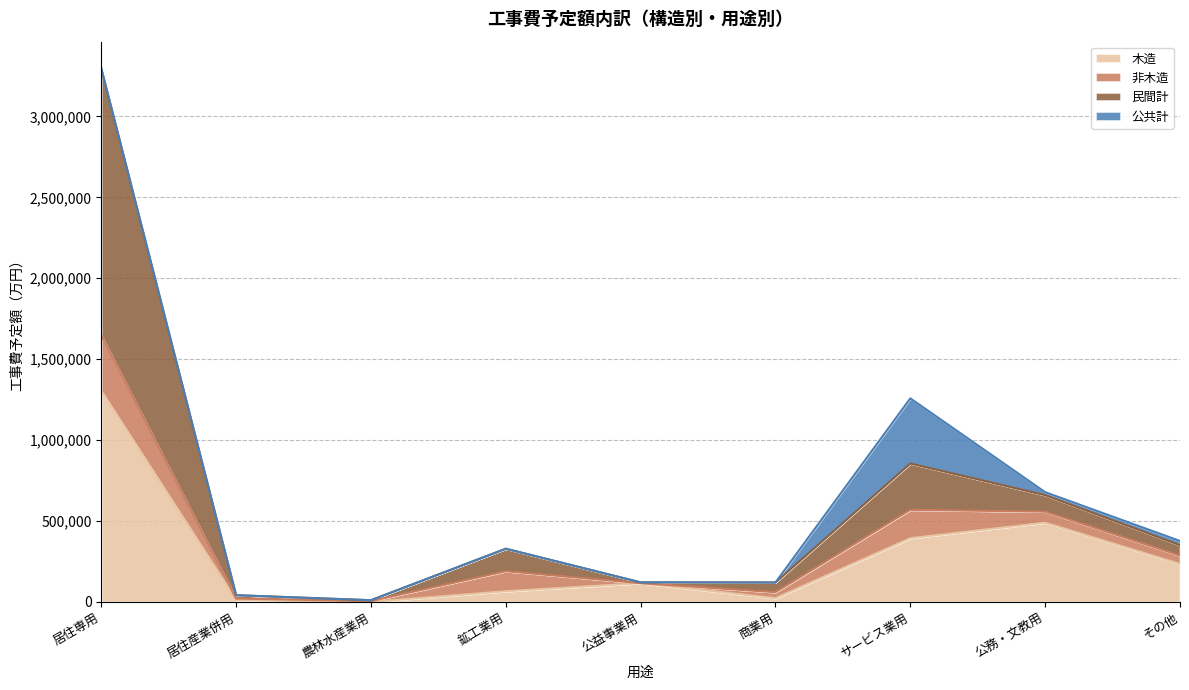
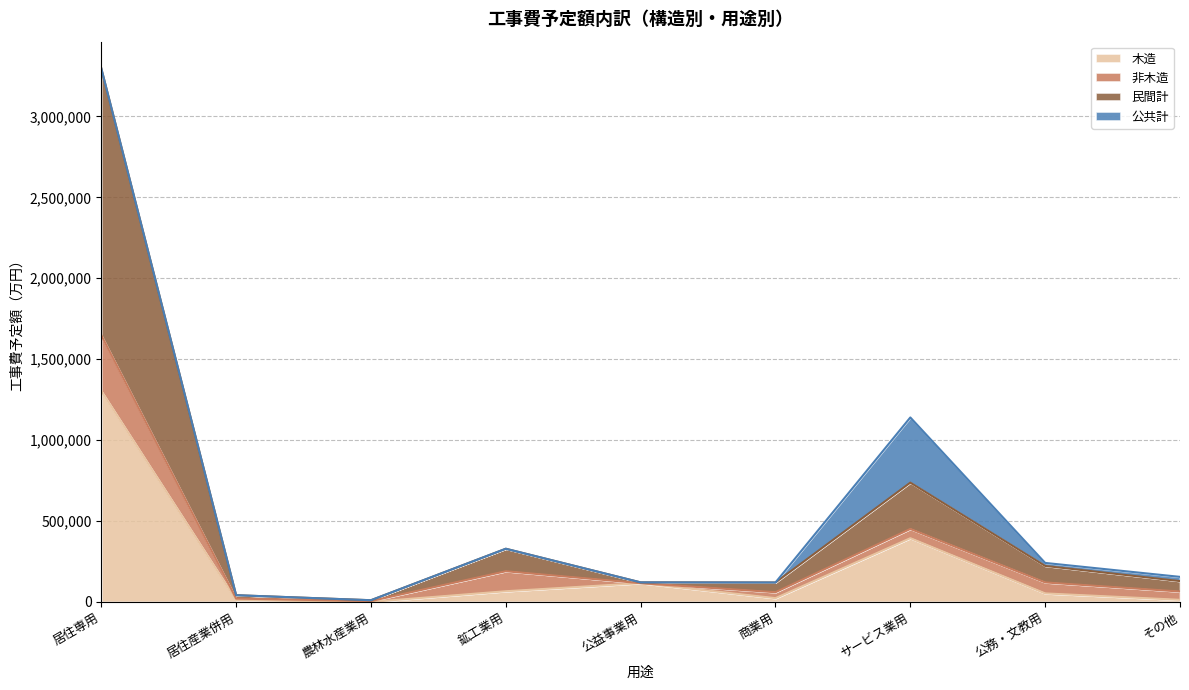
非木造, サービス業用: 180,000 -> 60,000
木造, 公務・文教用: 490,000 -> 50,000
木造, その他: 230,000 -> 10,000
